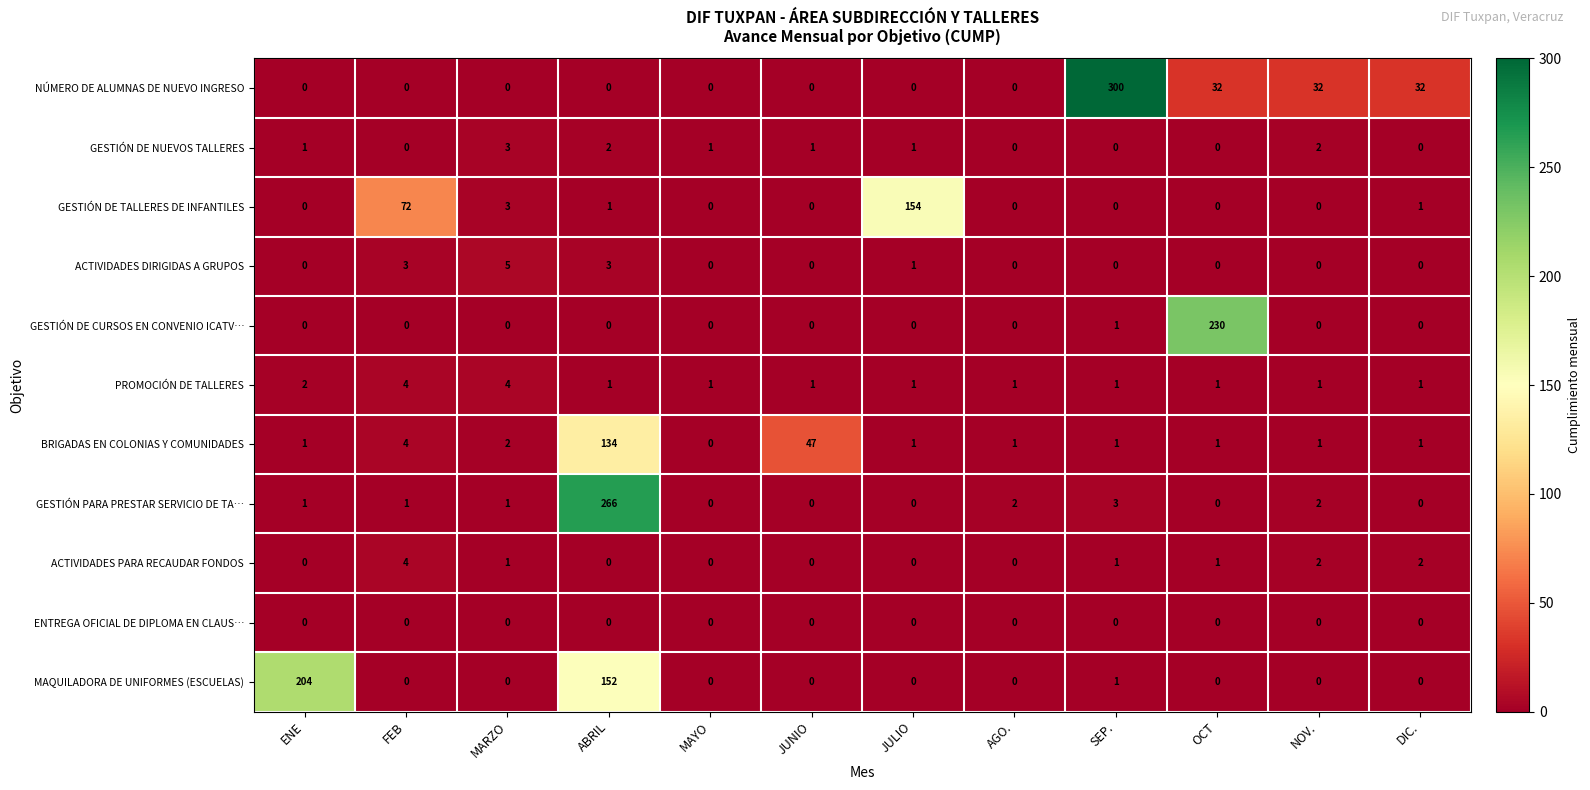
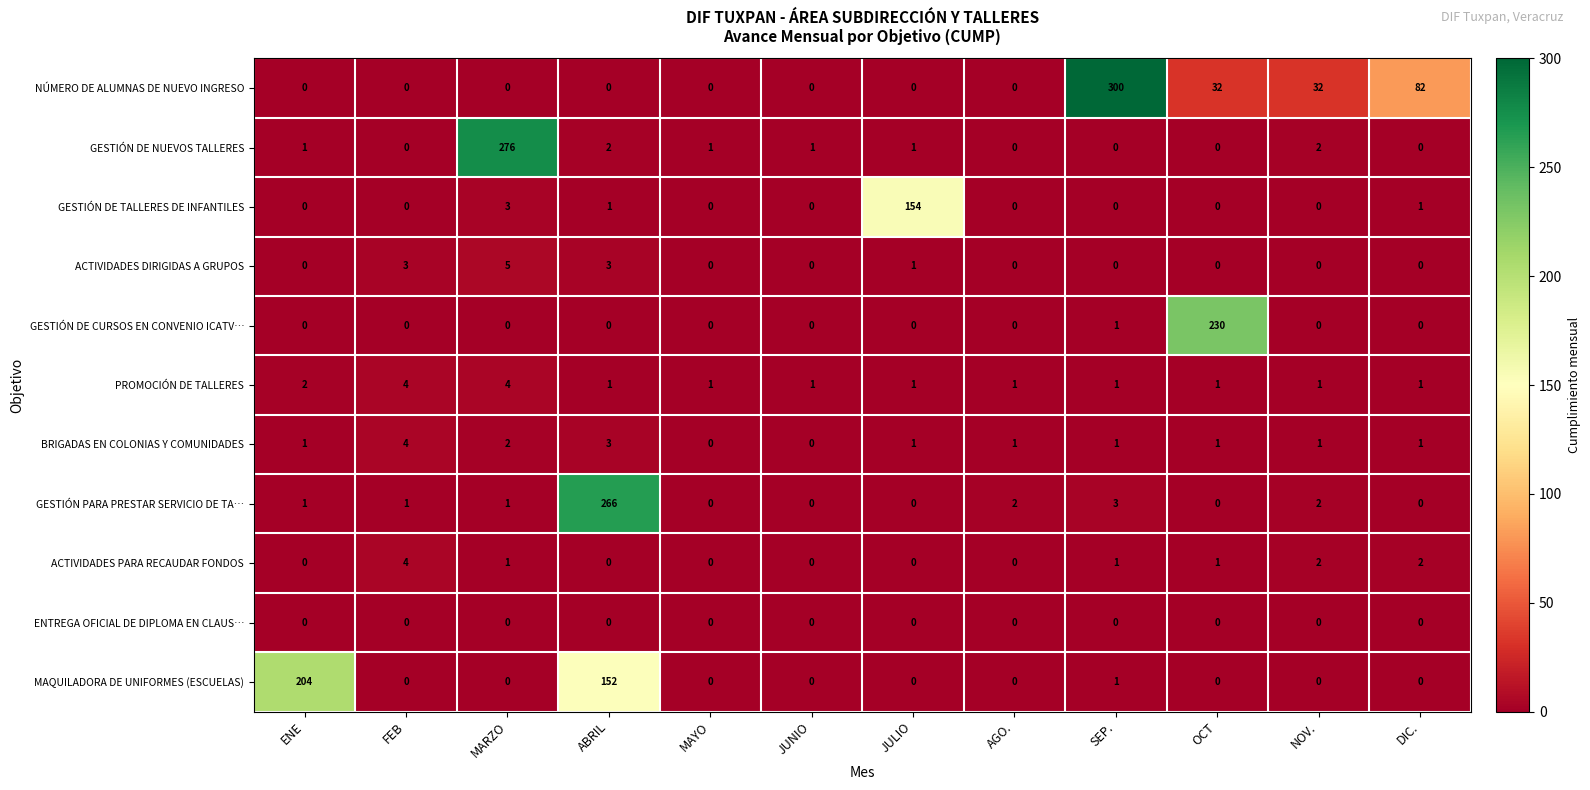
NÚMERO DE ALUMNAS DE NUEVO INGRESO, DIC.: 32 -> 82
GESTIÓN DE NUEVOS TALLERES, MARZO: 3 -> 276
GESTIÓN DE TALLERES DE INFANTILES, FEB: 72 -> 0
BRIGADAS EN COLONIAS Y COMUNIDADES, ABRIL: 134 -> 3
BRIGADAS EN COLONIAS Y COMUNIDADES, JUNIO: 47 -> 0
